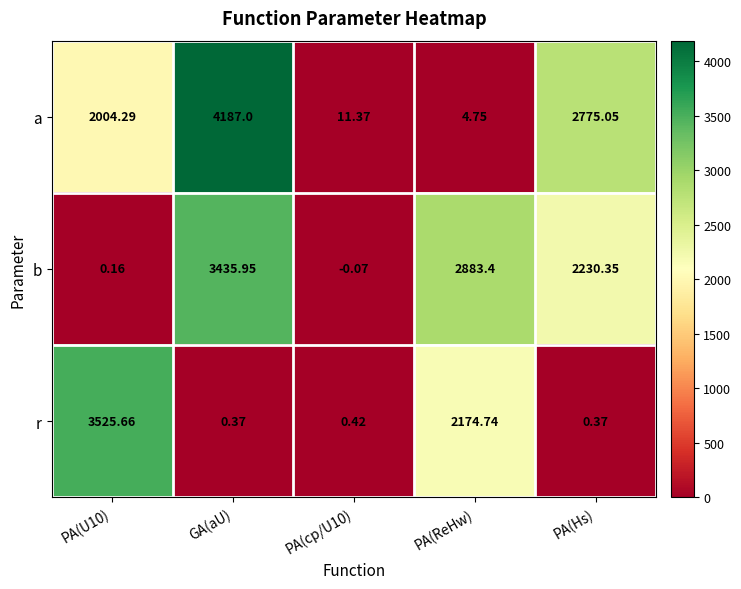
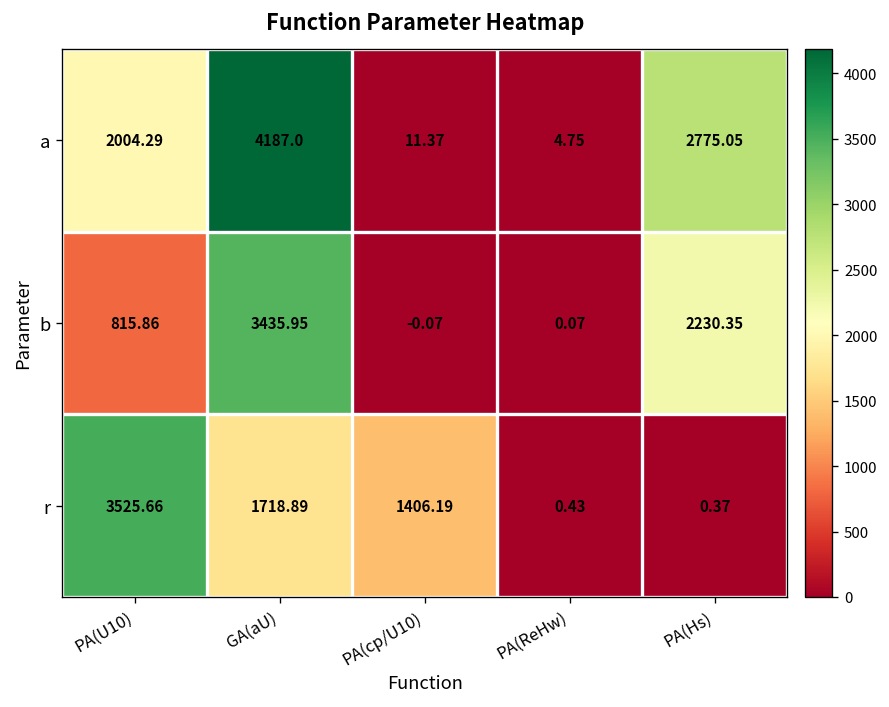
b, PA(U10): 0.16 -> 815.86
b, PA(ReHw): 2883.4 -> 0.07
r, GA(aU): 0.37 -> 1718.89
r, PA(cp/U10): 0.42 -> 1406.19
r, PA(ReHw): 2174.74 -> 0.43
